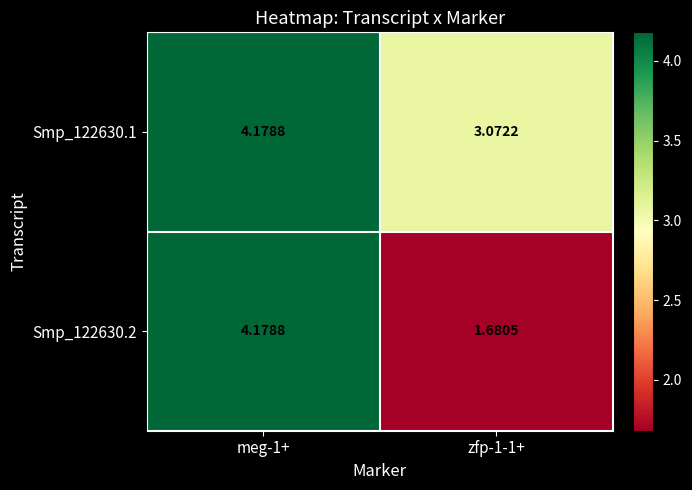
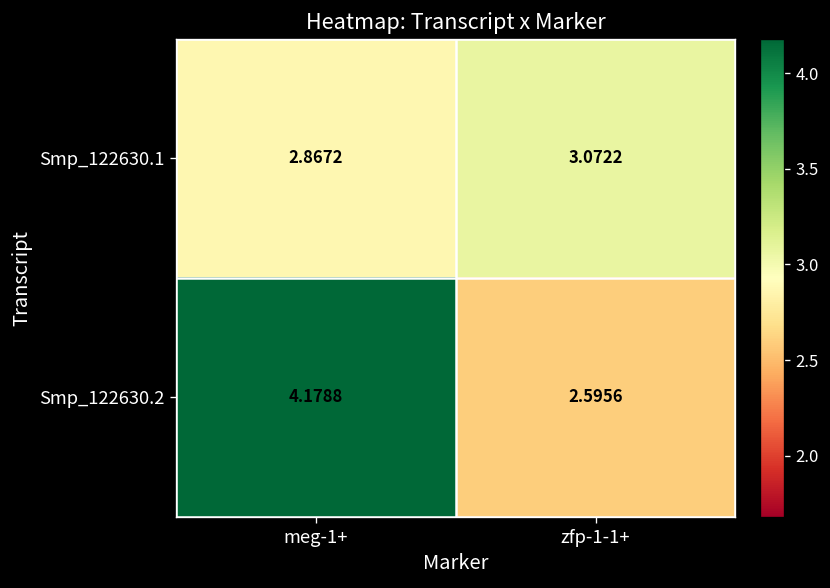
Smp_122630.1, meg-1+: 4.1788 -> 2.8672
Smp_122630.2, zfp-1-1+: 1.6805 -> 2.5956
